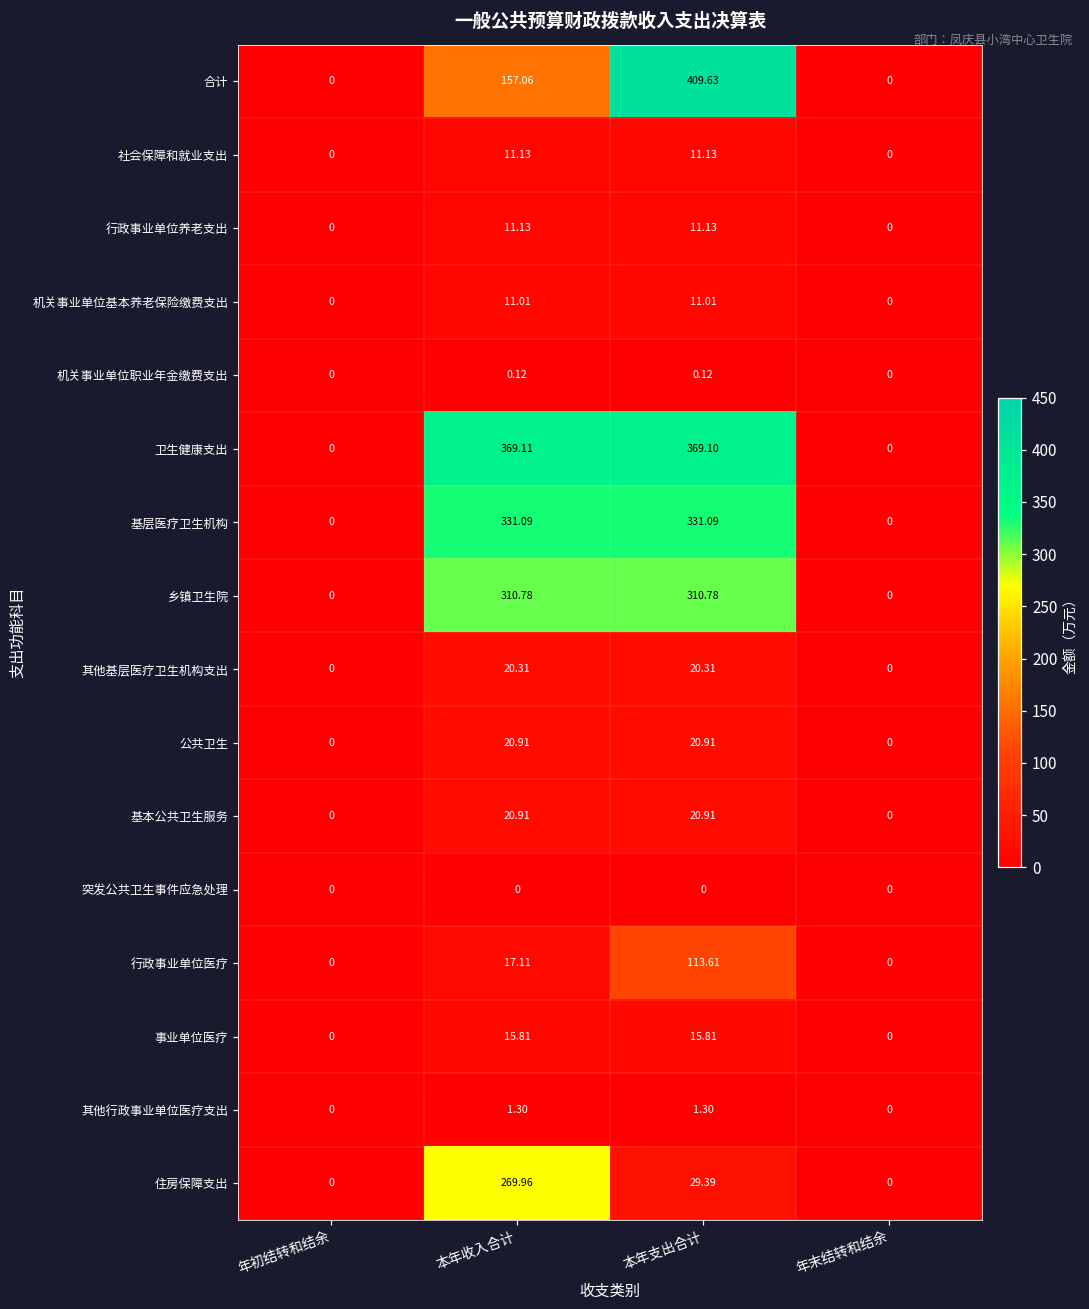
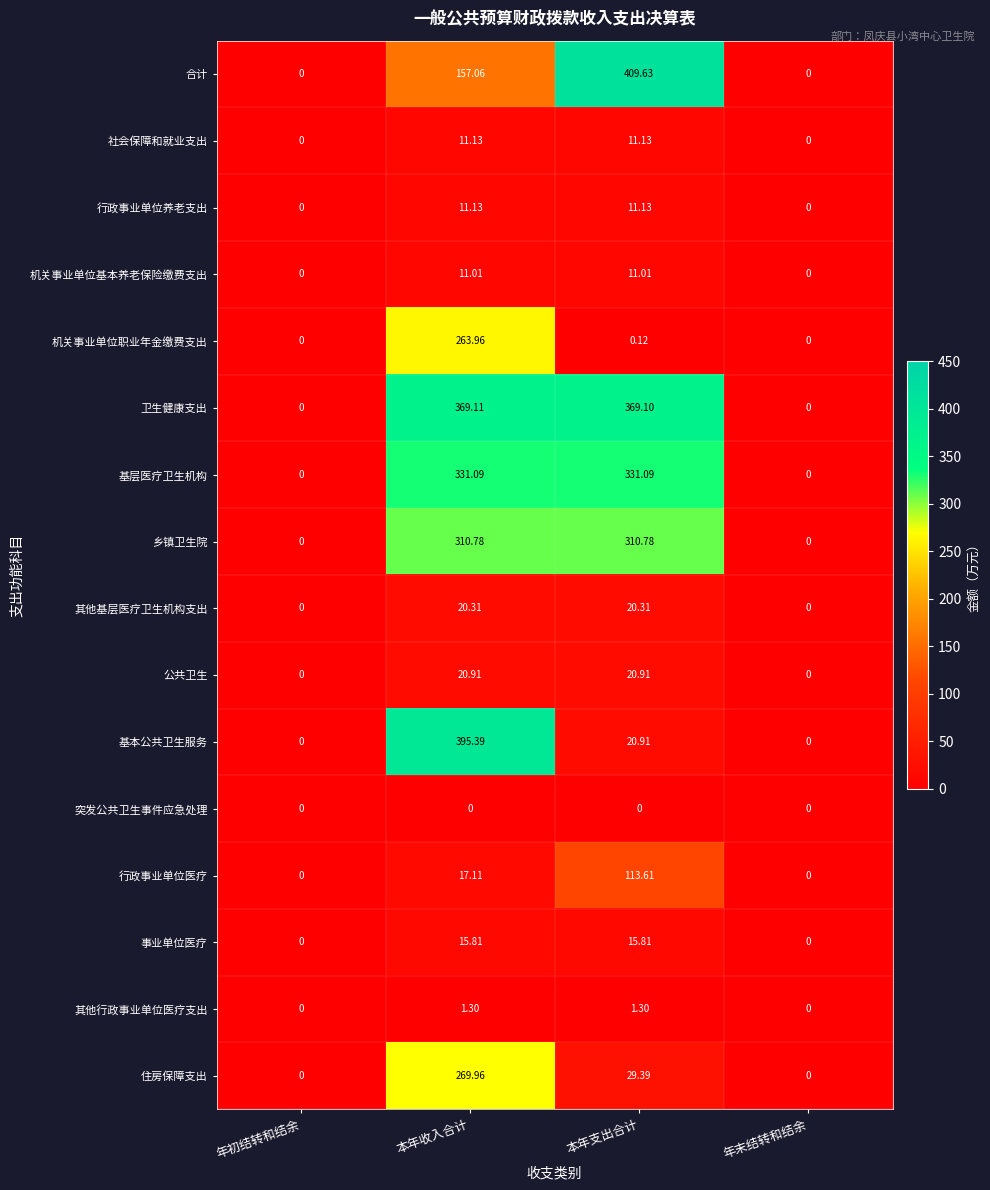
机关事业单位职业年金缴费支出, 本年收入合计: 0.12 -> 263.96
基本公共卫生服务, 本年收入合计: 20.91 -> 395.39
